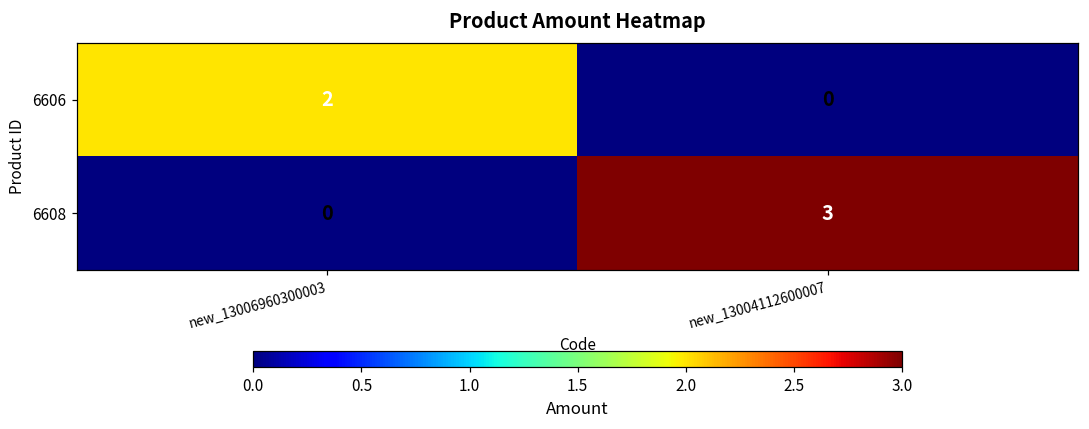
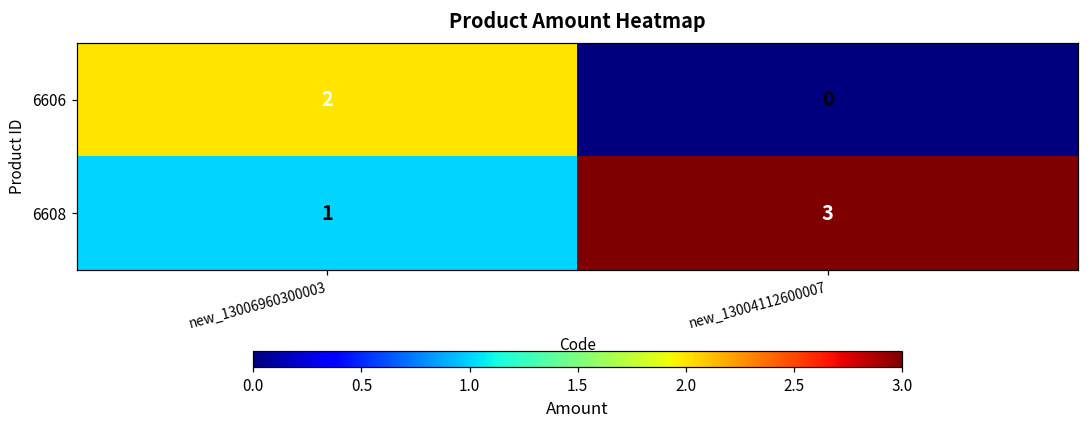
6608, new_13006960300003: 0 -> 1
